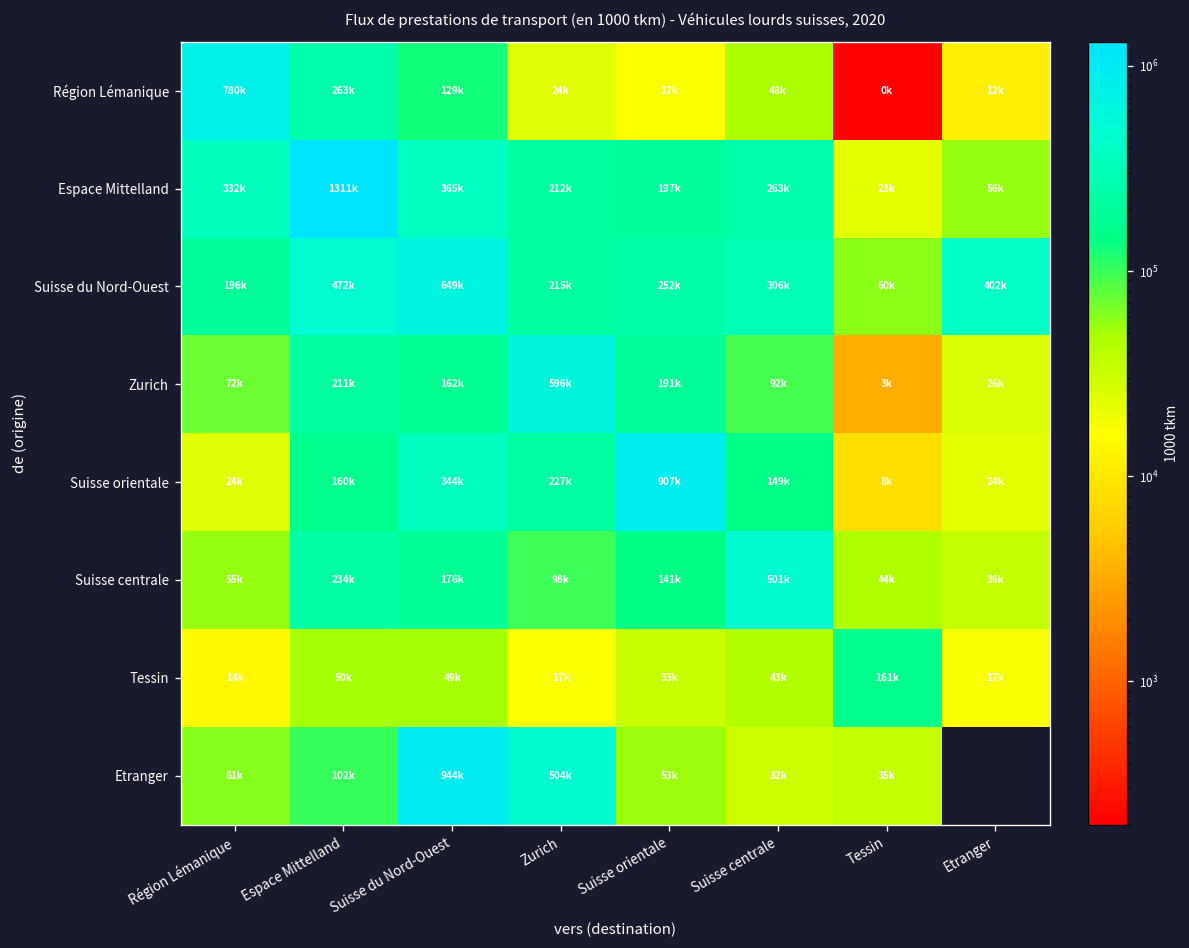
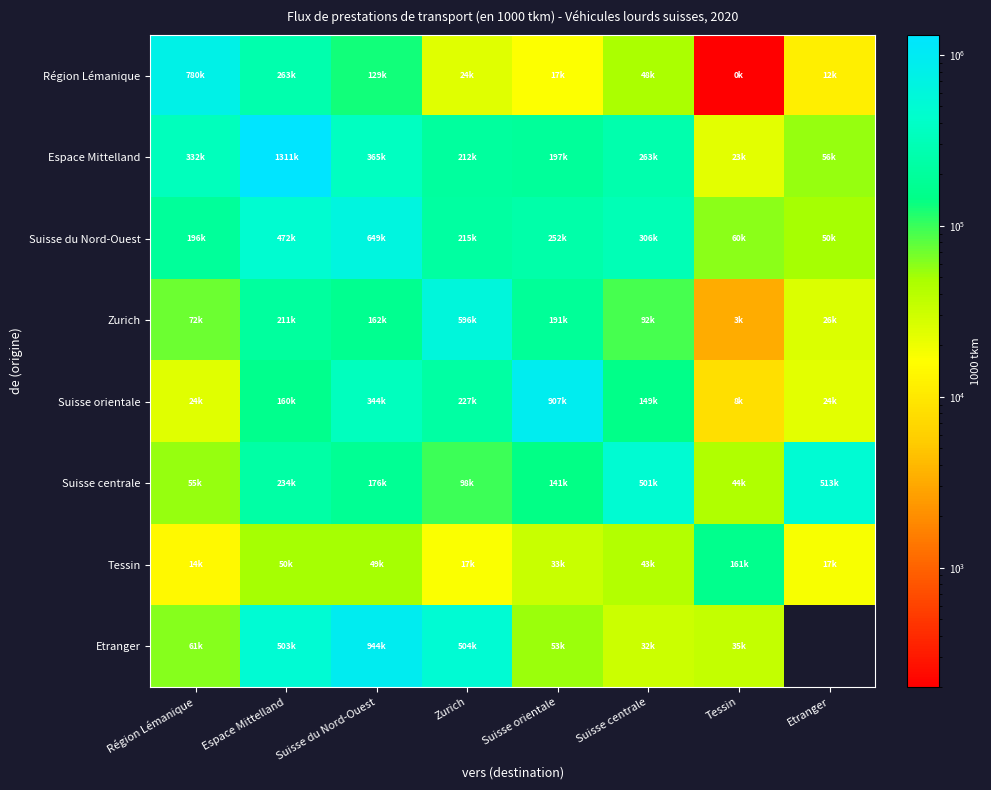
Suisse du Nord-Ouest, Etranger: 402k -> 50k
Suisse centrale, Etranger: 36k -> 513k
Etranger, Espace Mittelland: 102k -> 503k
